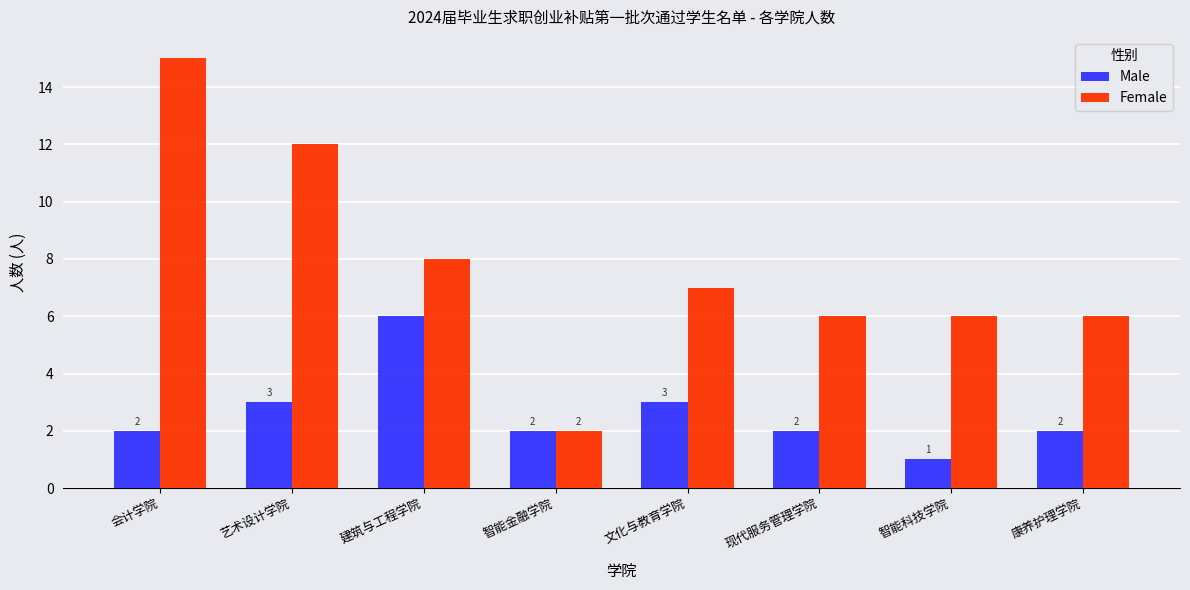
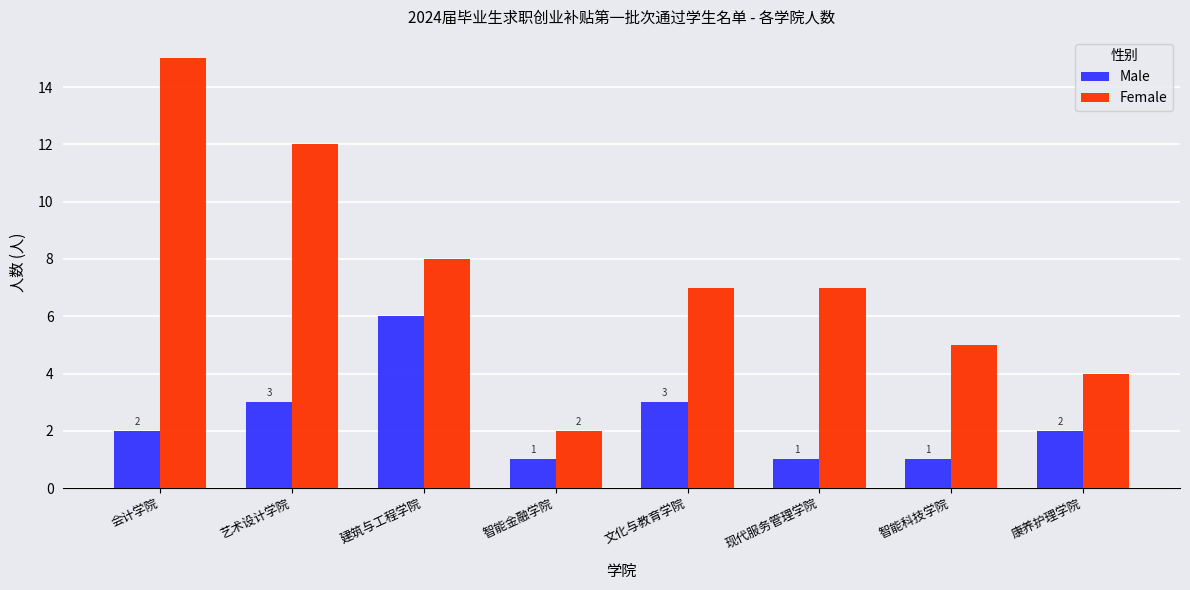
Male, 智能金融学院: 2 -> 1
Male, 现代服务管理学院: 2 -> 1
Female, 现代服务管理学院: 6 -> 7
Female, 智能科技学院: 6 -> 5
Female, 康养护理学院: 6 -> 4
